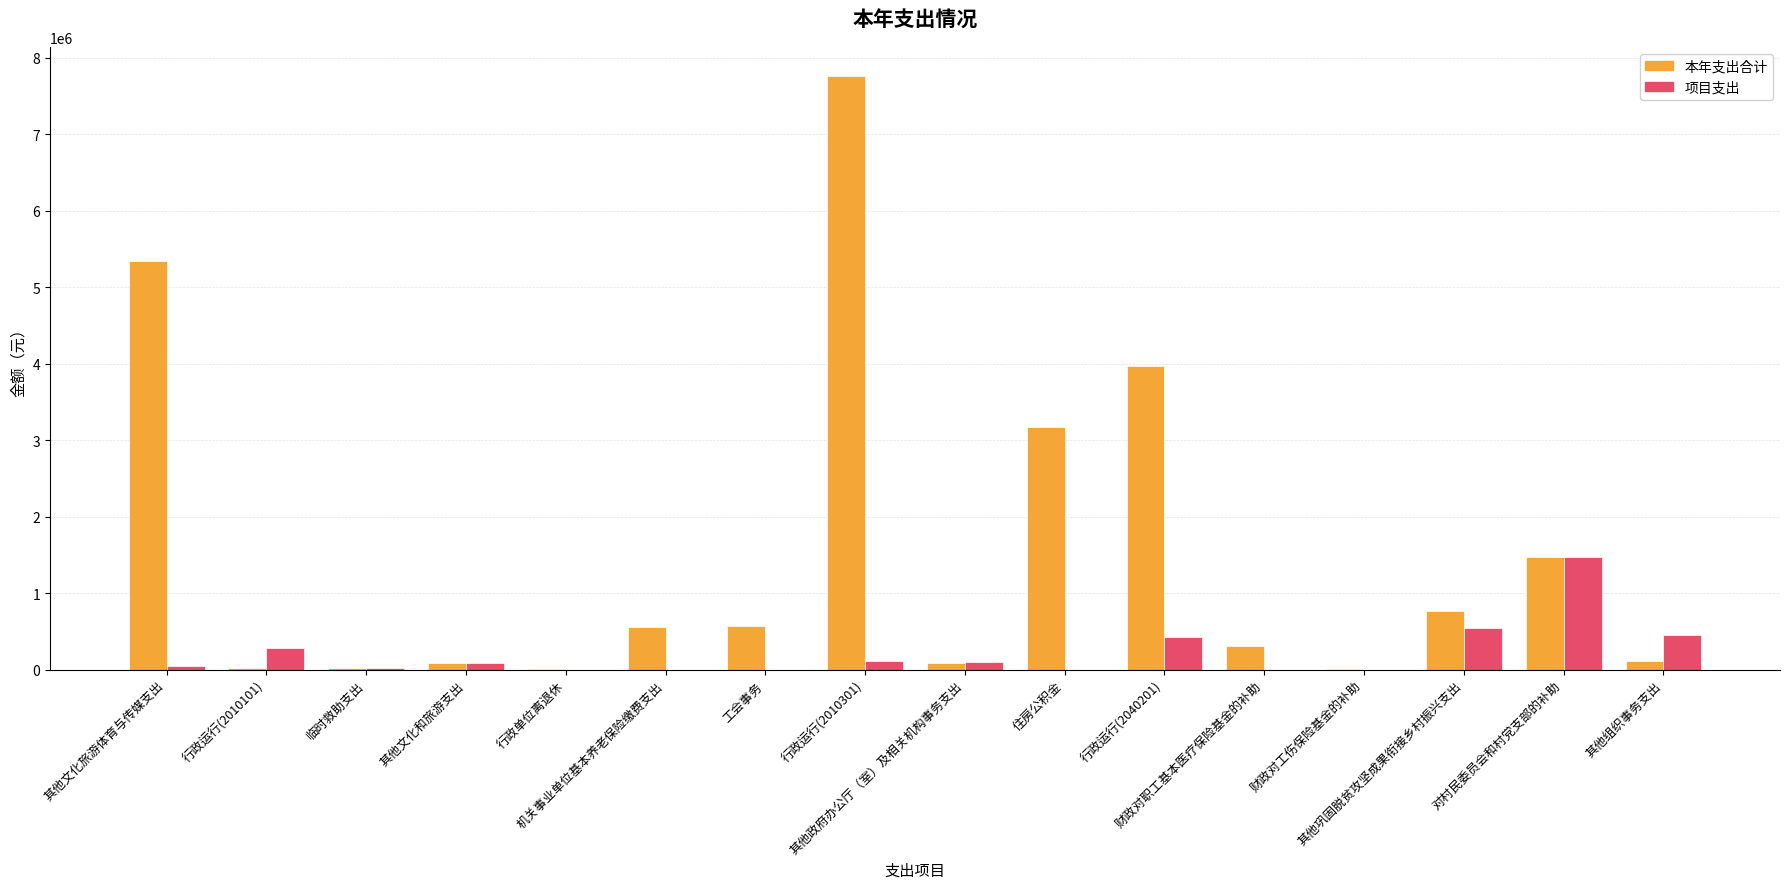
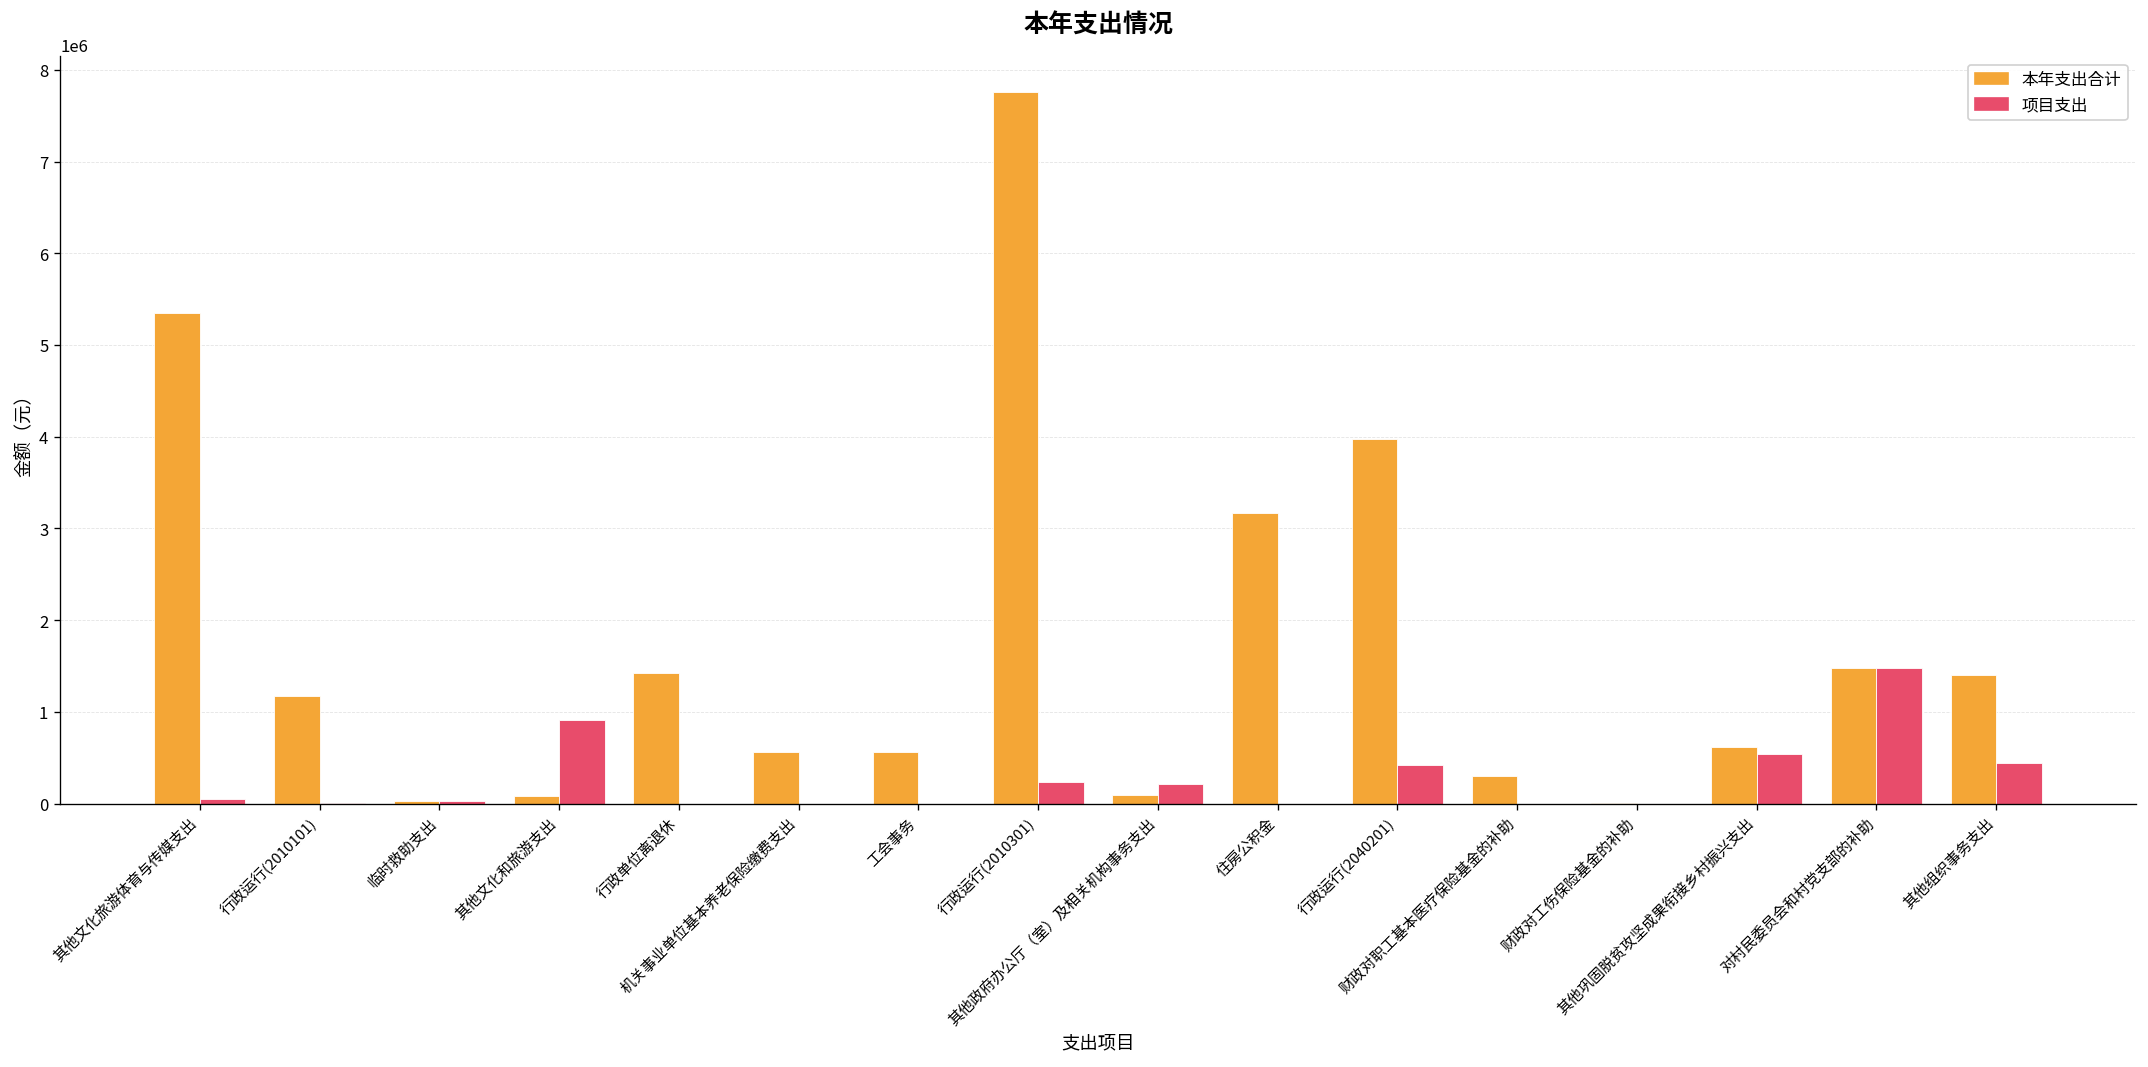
本年支出合计, 行政运行(2010101): 0 -> 1200000
项目支出, 行政运行(2010101): 300000 -> 0
项目支出, 其他文化和旅游支出: 100000 -> 900000
本年支出合计, 行政单位离退休: 0 -> 1400000
项目支出, 行政运行(2010301): 100000 -> 200000
项目支出, 其他政府办公厅（室）及相关机构事务支出: 100000 -> 200000
本年支出合计, 其他巩固脱贫攻坚成果衔接乡村振兴支出: 800000 -> 600000
本年支出合计, 其他组织事务支出: 100000 -> 1400000
